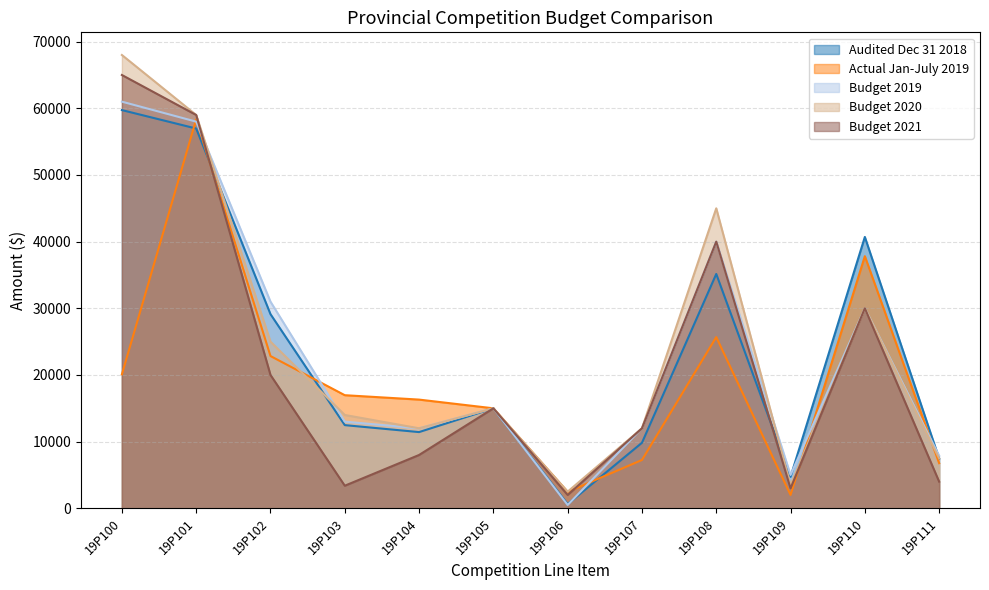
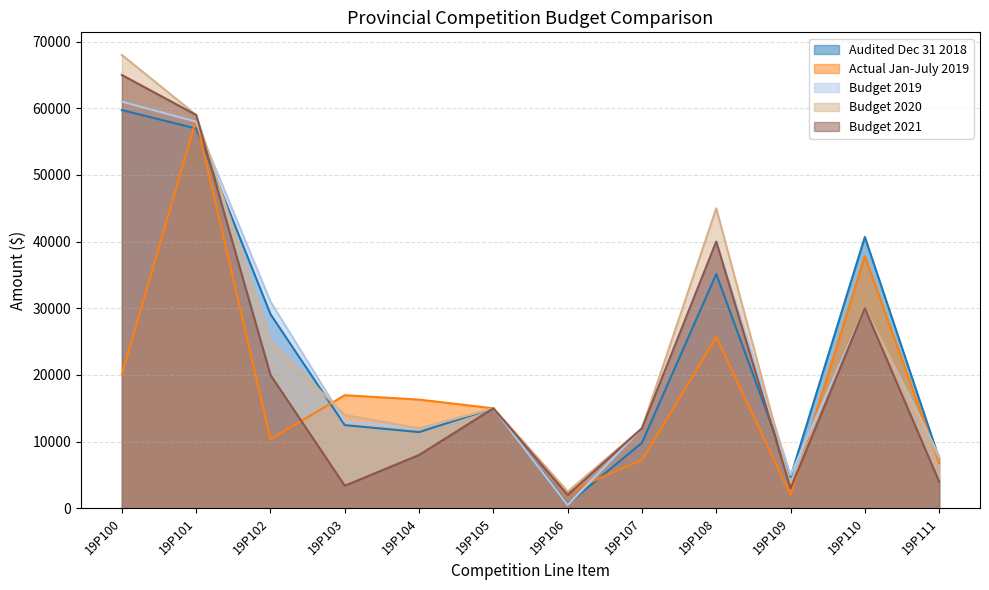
Actual Jan-July 2019, 19P102: 23000 -> 10000
